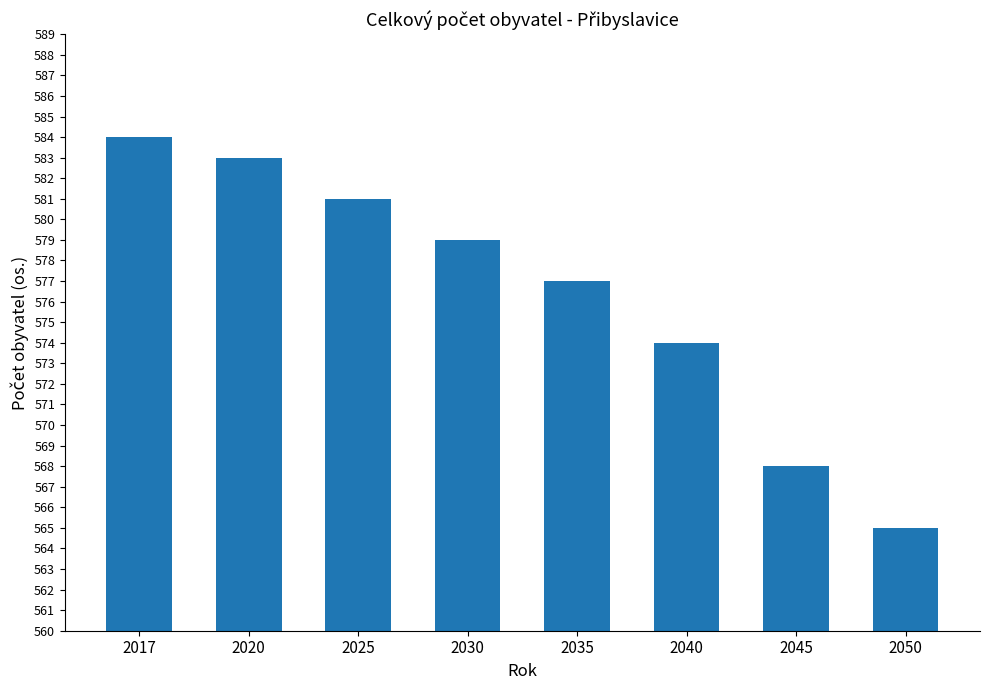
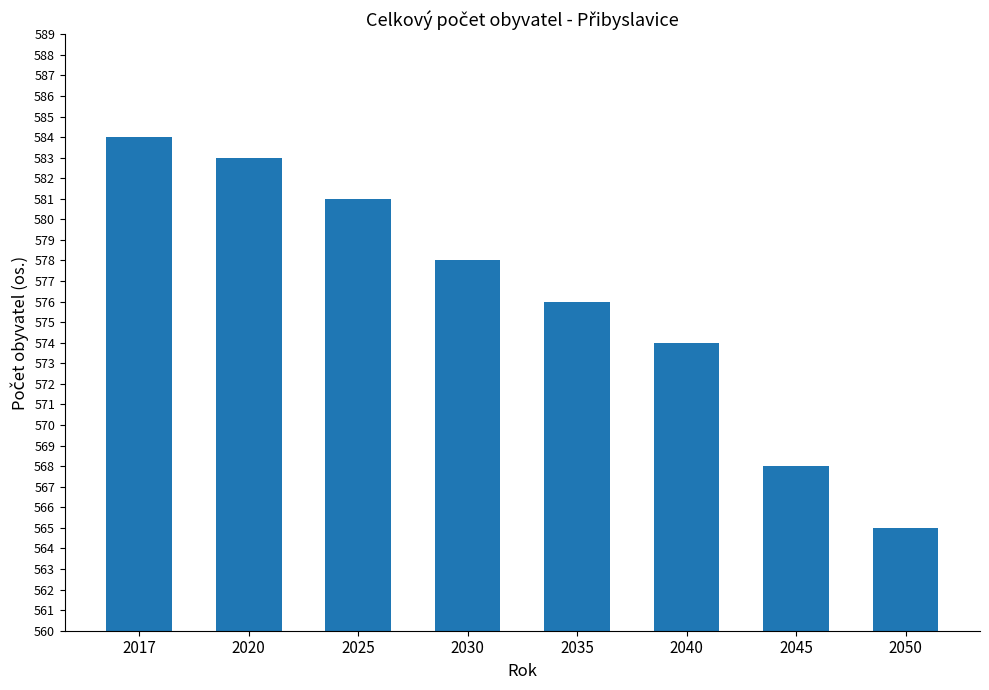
2030: 579 -> 578
2035: 577 -> 576
